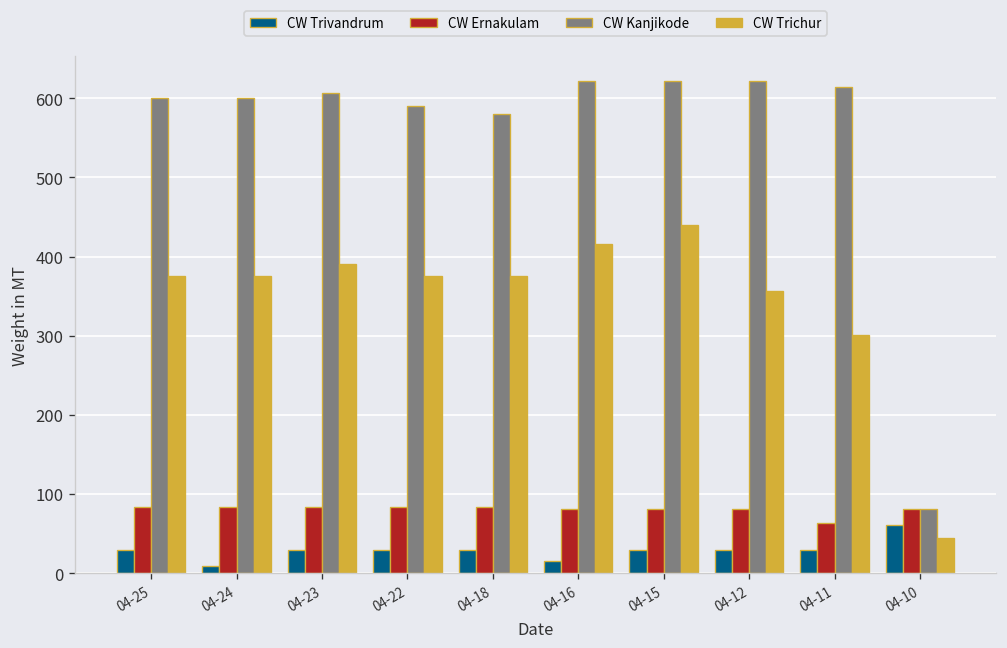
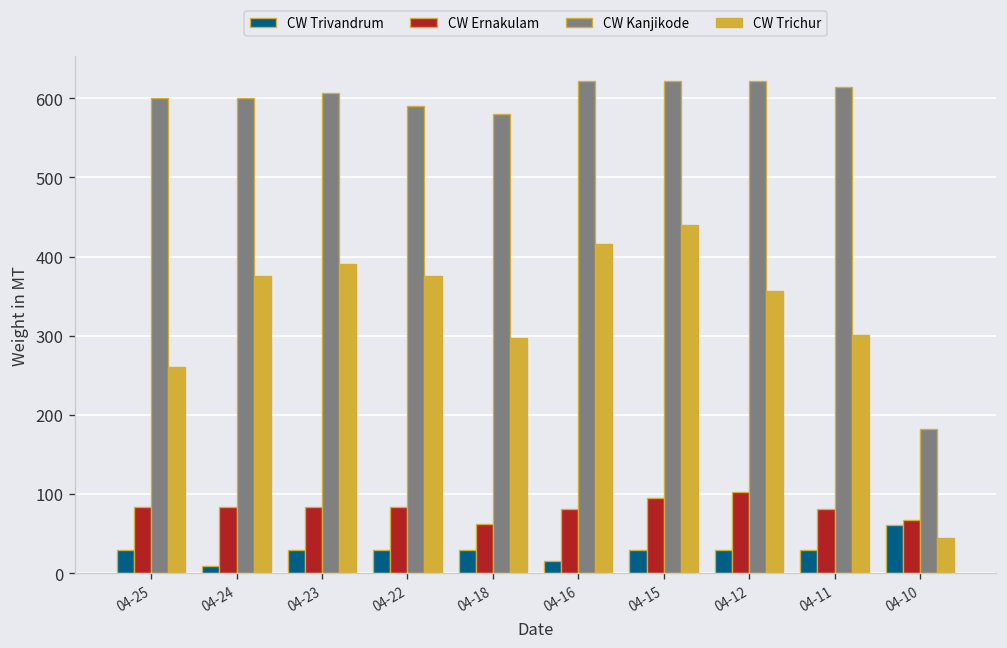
CW Trichur, 04-25: 380 -> 260
CW Ernakulam, 04-18: 80 -> 60
CW Trichur, 04-18: 380 -> 300
CW Ernakulam, 04-15: 80 -> 100
CW Ernakulam, 04-12: 80 -> 100
CW Ernakulam, 04-11: 60 -> 80
CW Ernakulam, 04-10: 80 -> 70
CW Kanjikode, 04-10: 80 -> 180
